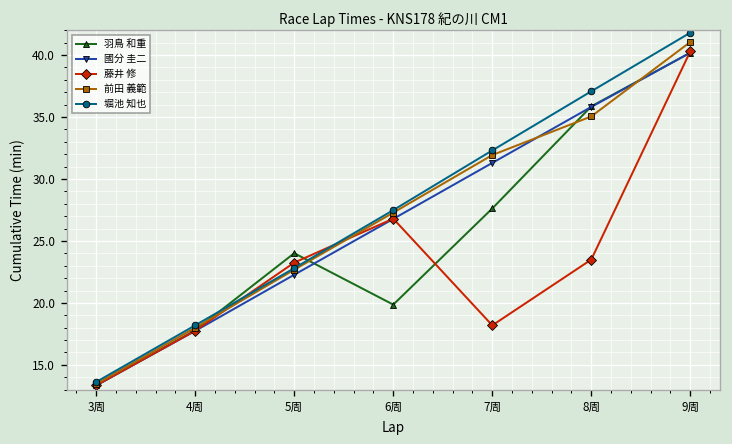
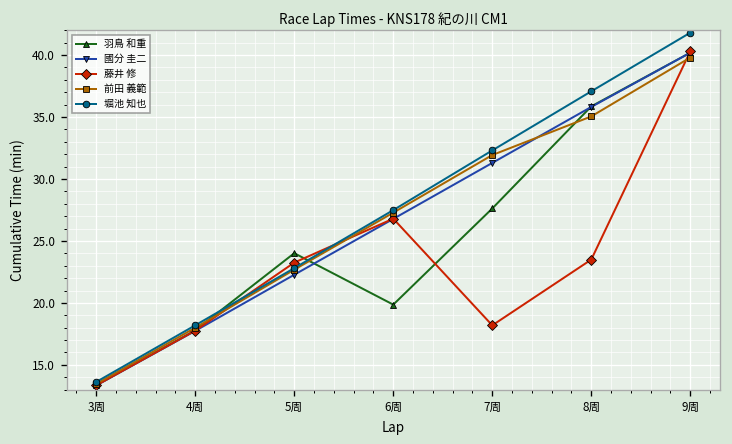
前田 義範, 9周: 41.0 -> 39.8
